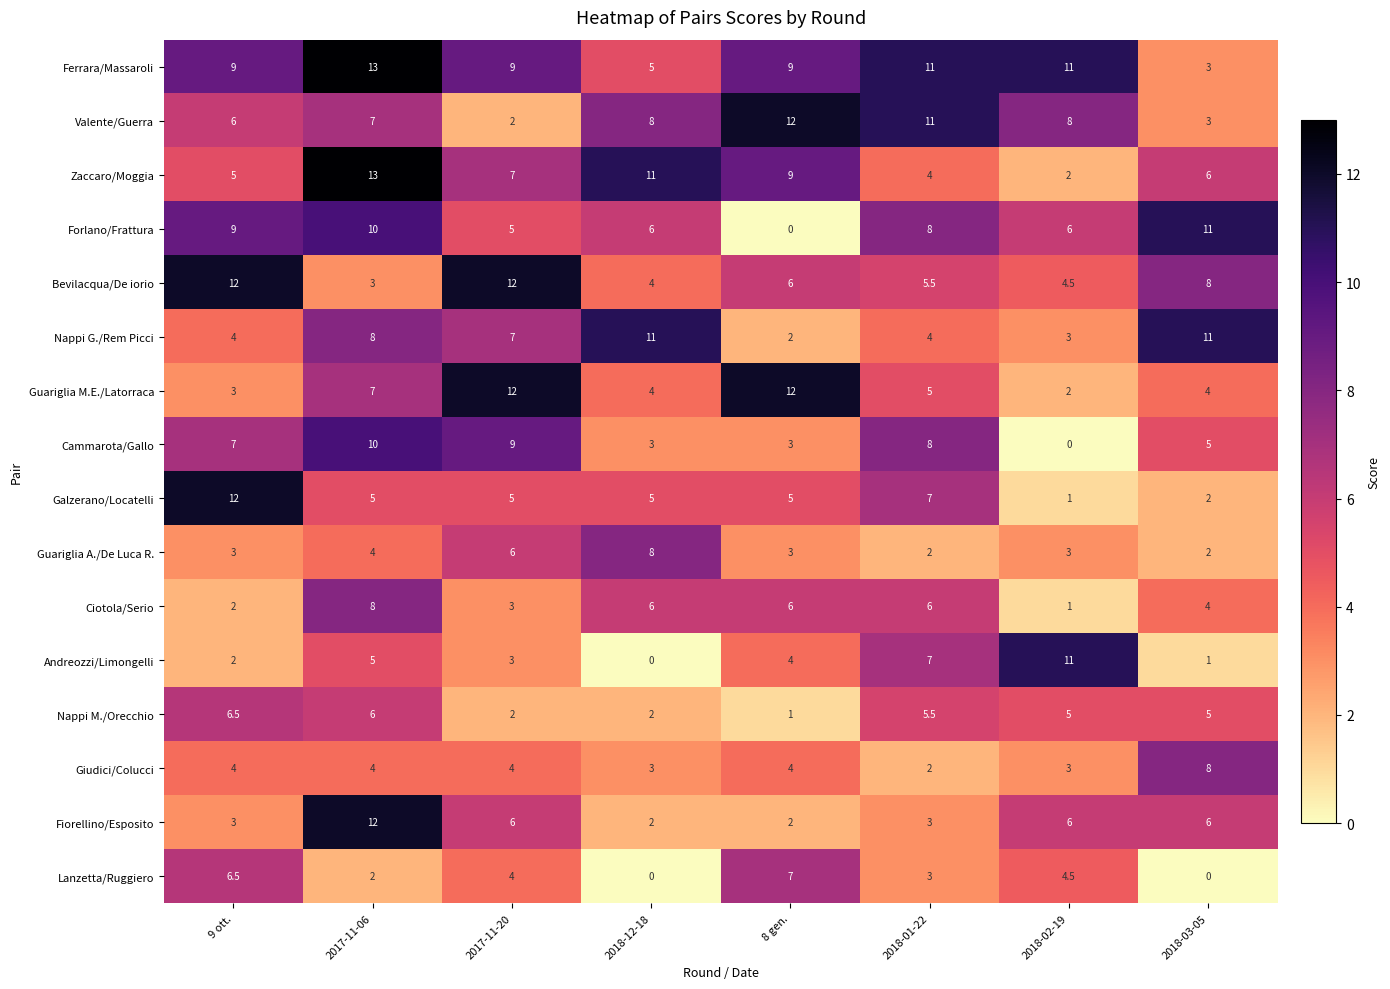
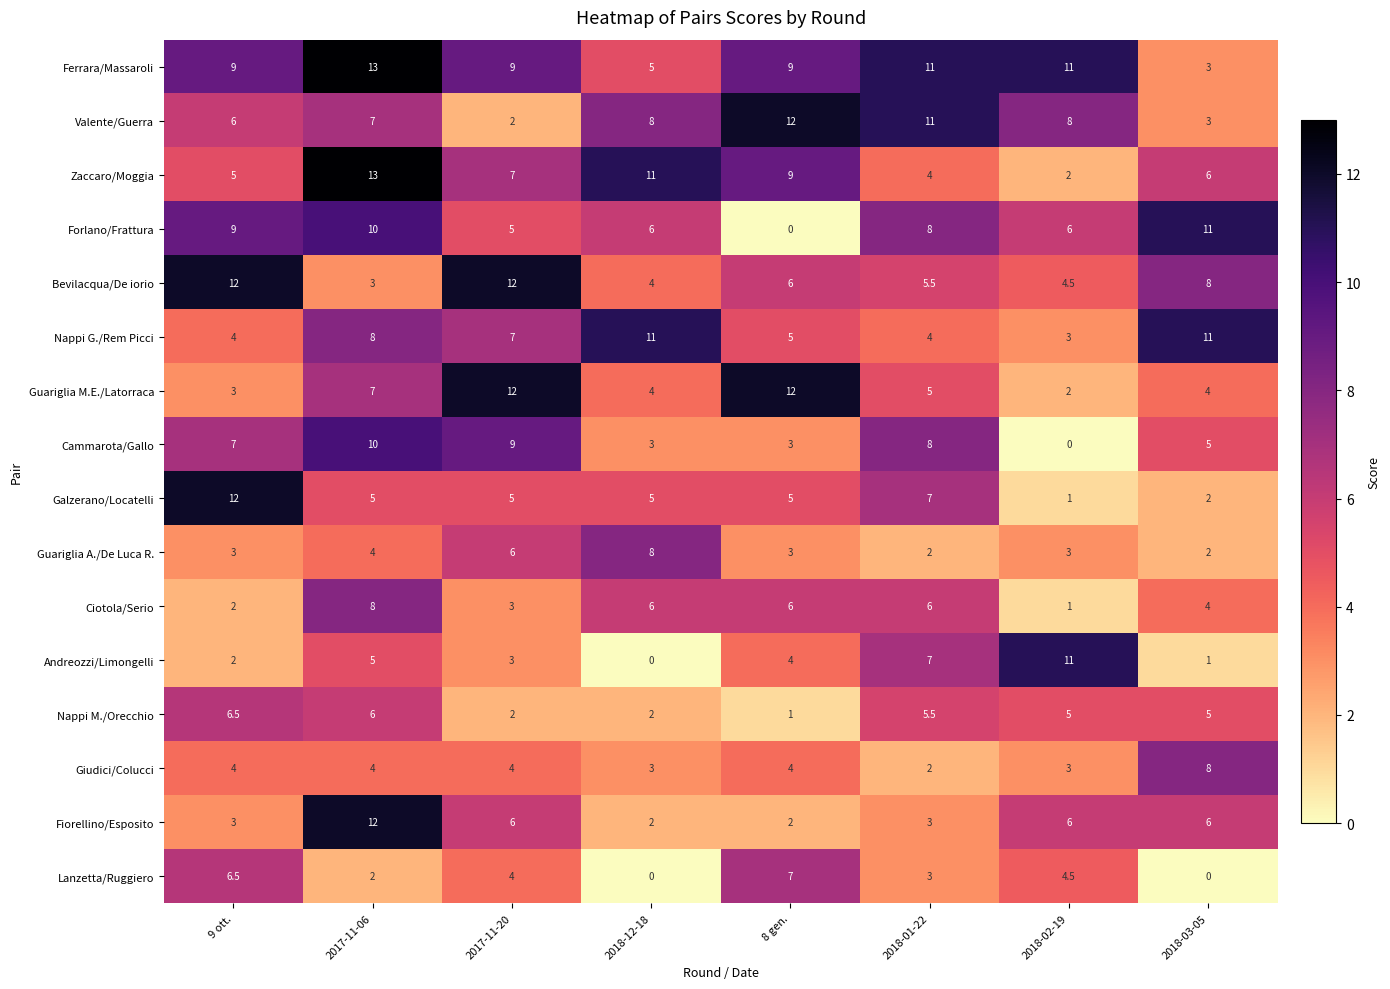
Nappi G./Rem Picci, 8 gen.: 2 -> 5
